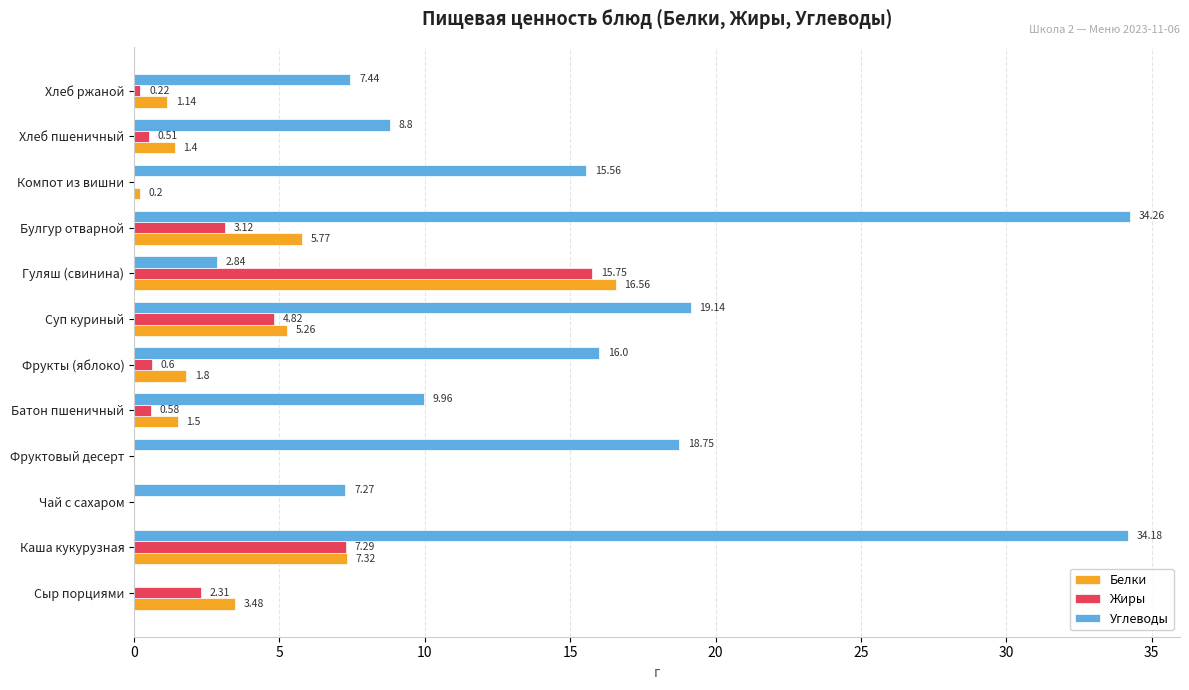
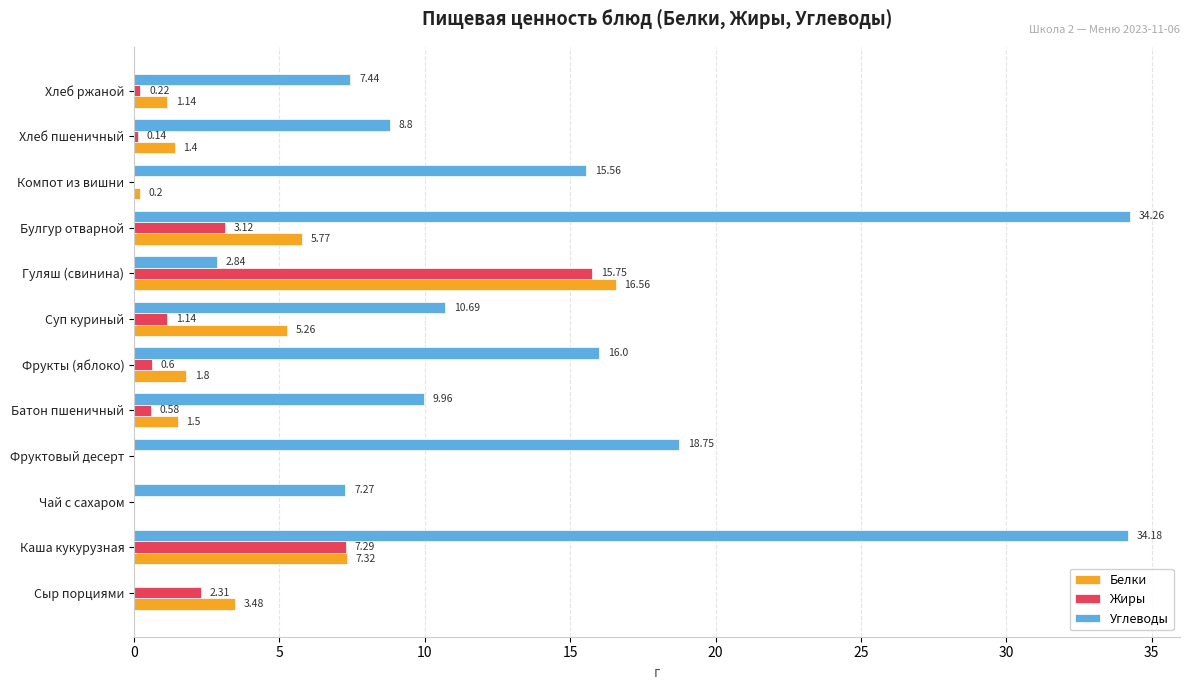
Жиры, Хлеб пшеничный: 0.51 -> 0.14
Углеводы, Суп куриный: 19.14 -> 10.69
Жиры, Суп куриный: 4.82 -> 1.14
